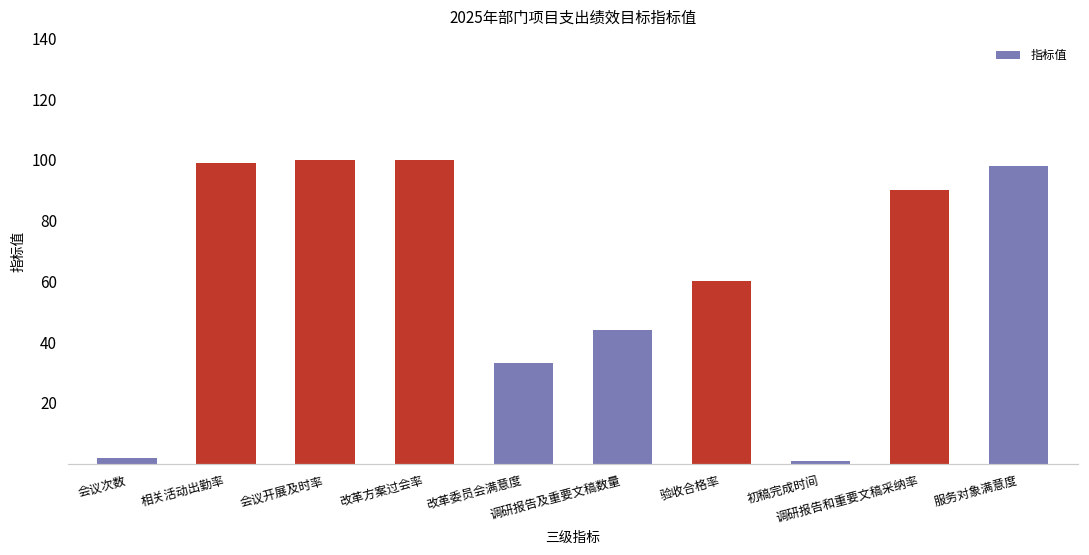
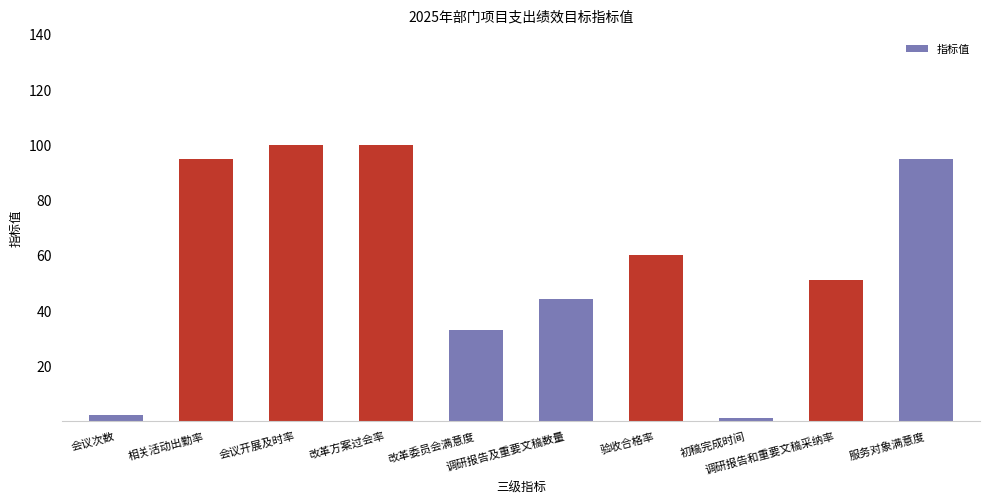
相关活动出勤率: 99 -> 95
调研报告和重要文稿采纳率: 90 -> 51
服务对象满意度: 98 -> 95
